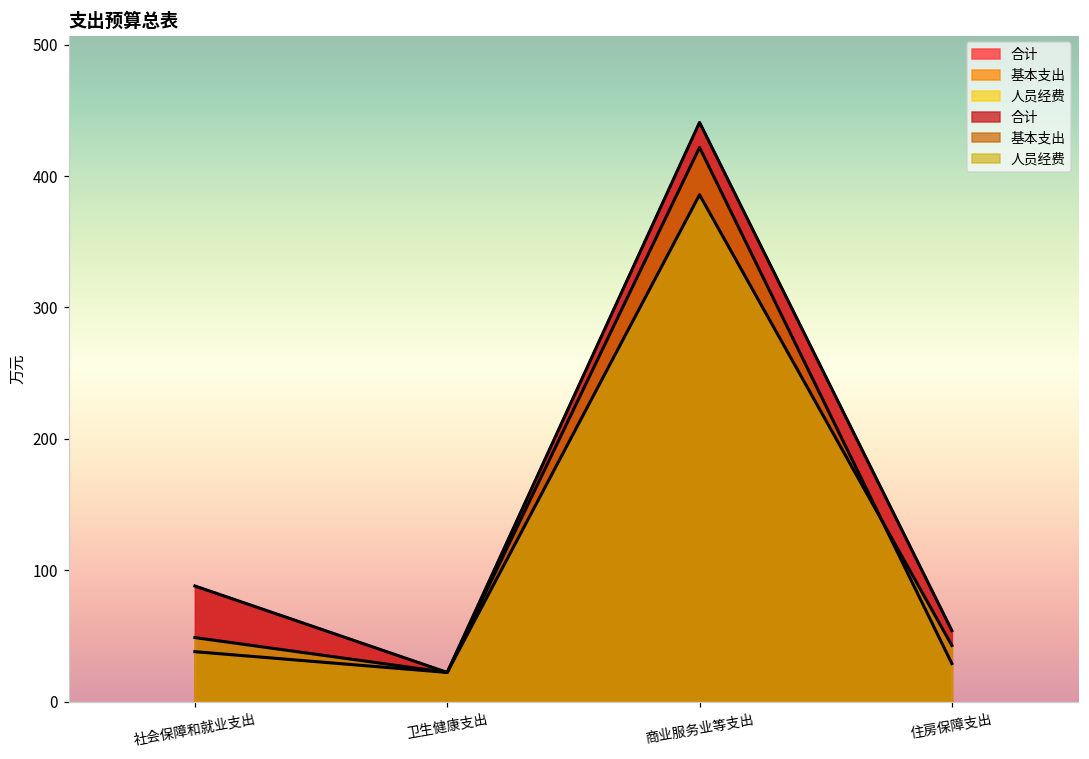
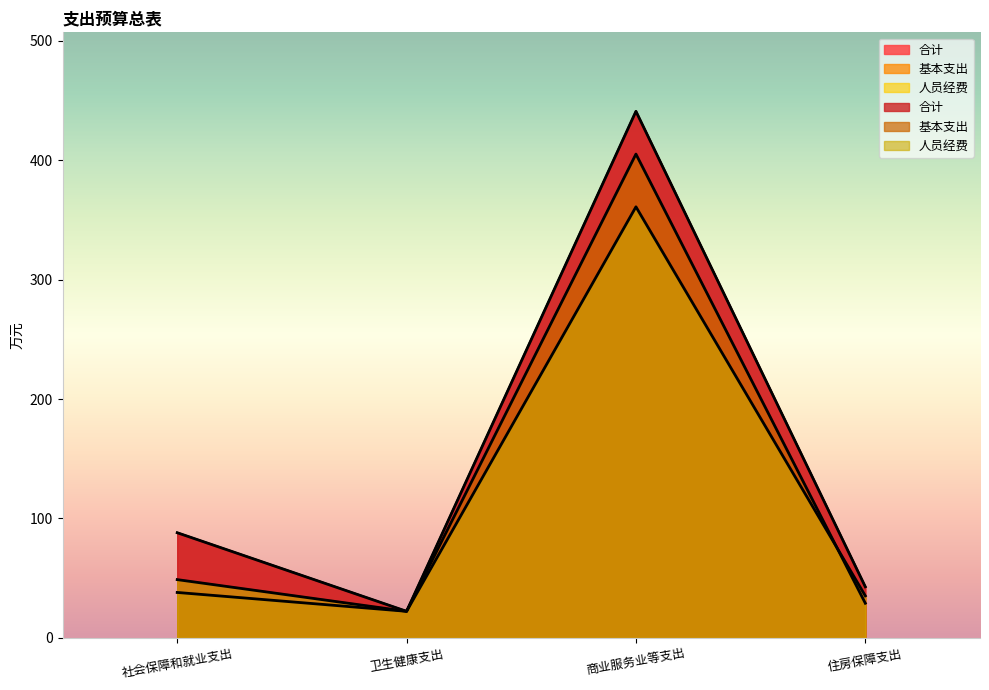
基本支出, 商业服务业等支出: 422 -> 405
人员经费, 商业服务业等支出: 386 -> 361
合计, 住房保障支出: 54 -> 43
人员经费, 住房保障支出: 43 -> 35
